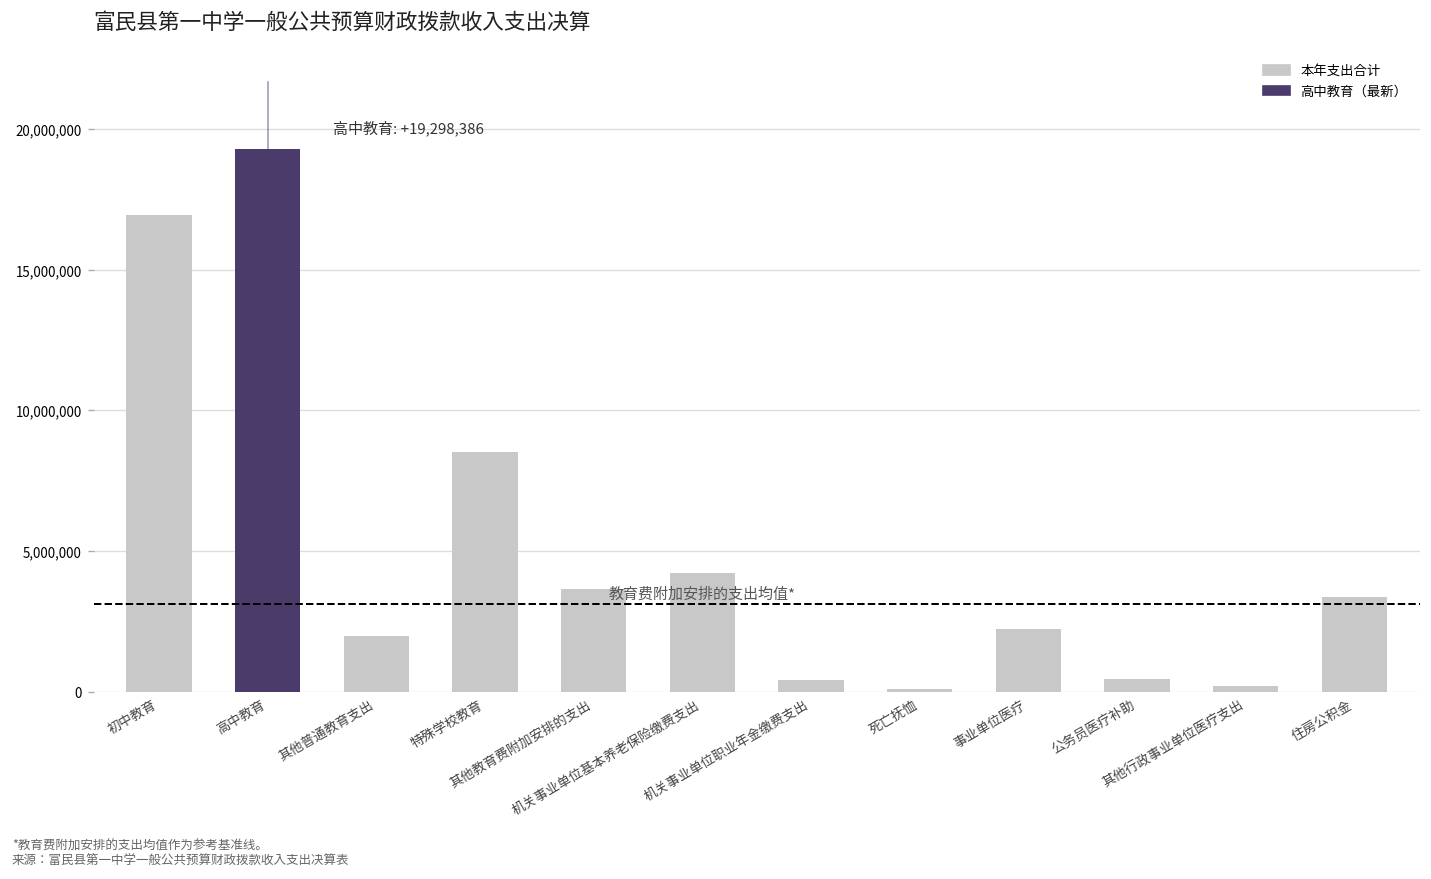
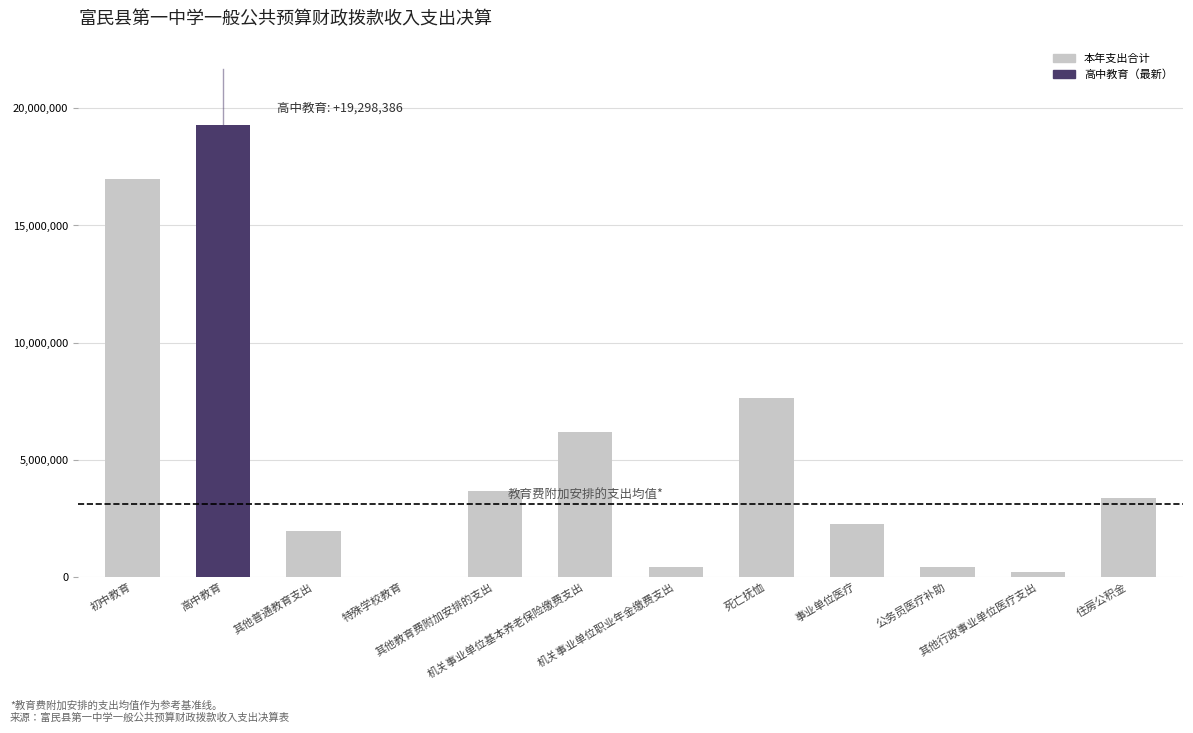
特殊学校教育: 8,500,000 -> 0
机关事业单位基本养老保险缴费支出: 4,200,000 -> 6,200,000
死亡抚恤: 100,000 -> 7,600,000
